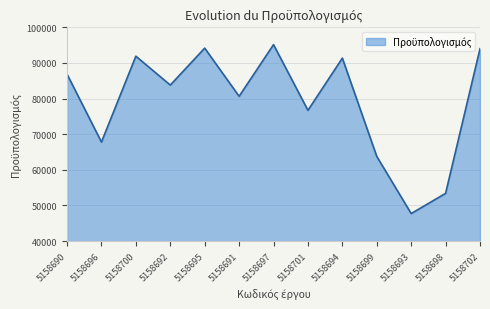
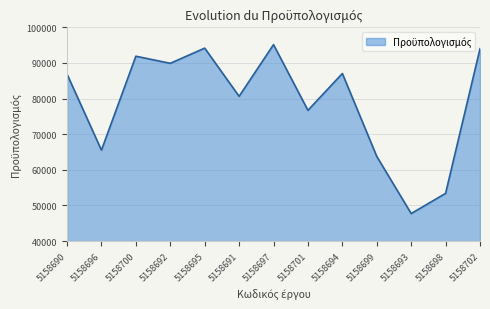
5158696: 68000 -> 66000
5158692: 84000 -> 90000
5158694: 91000 -> 87000
